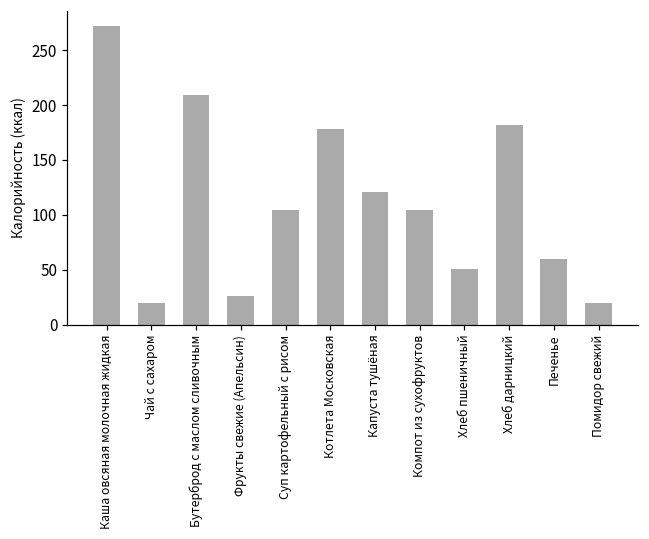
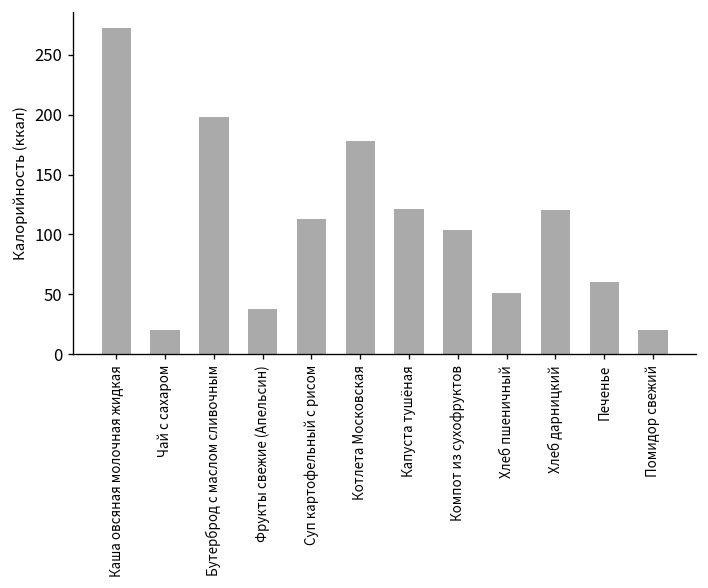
Бутерброд с маслом сливочным: 210 -> 200
Фрукты свежие (Апельсин): 30 -> 40
Суп картофельный с рисом: 100 -> 110
Хлеб дарницкий: 180 -> 120
